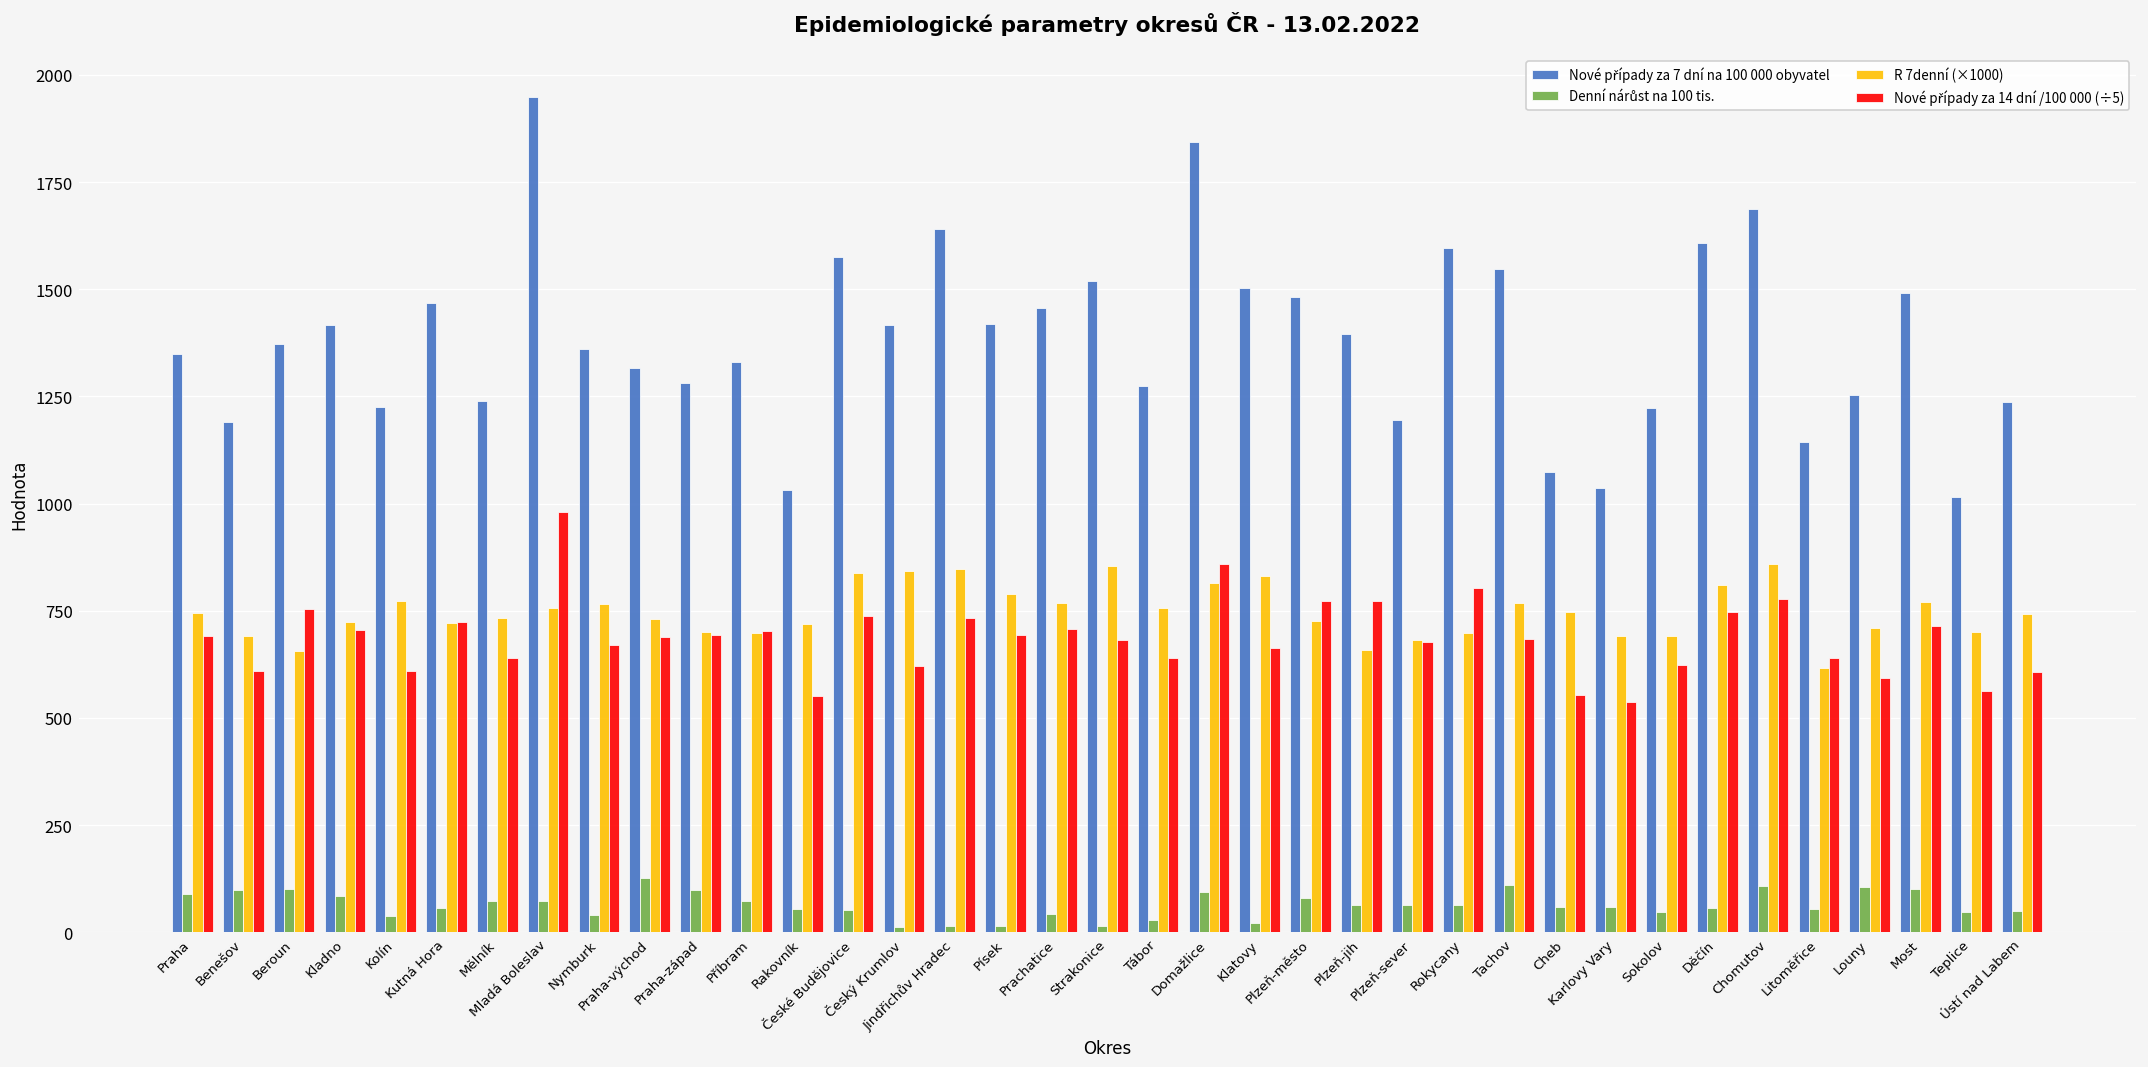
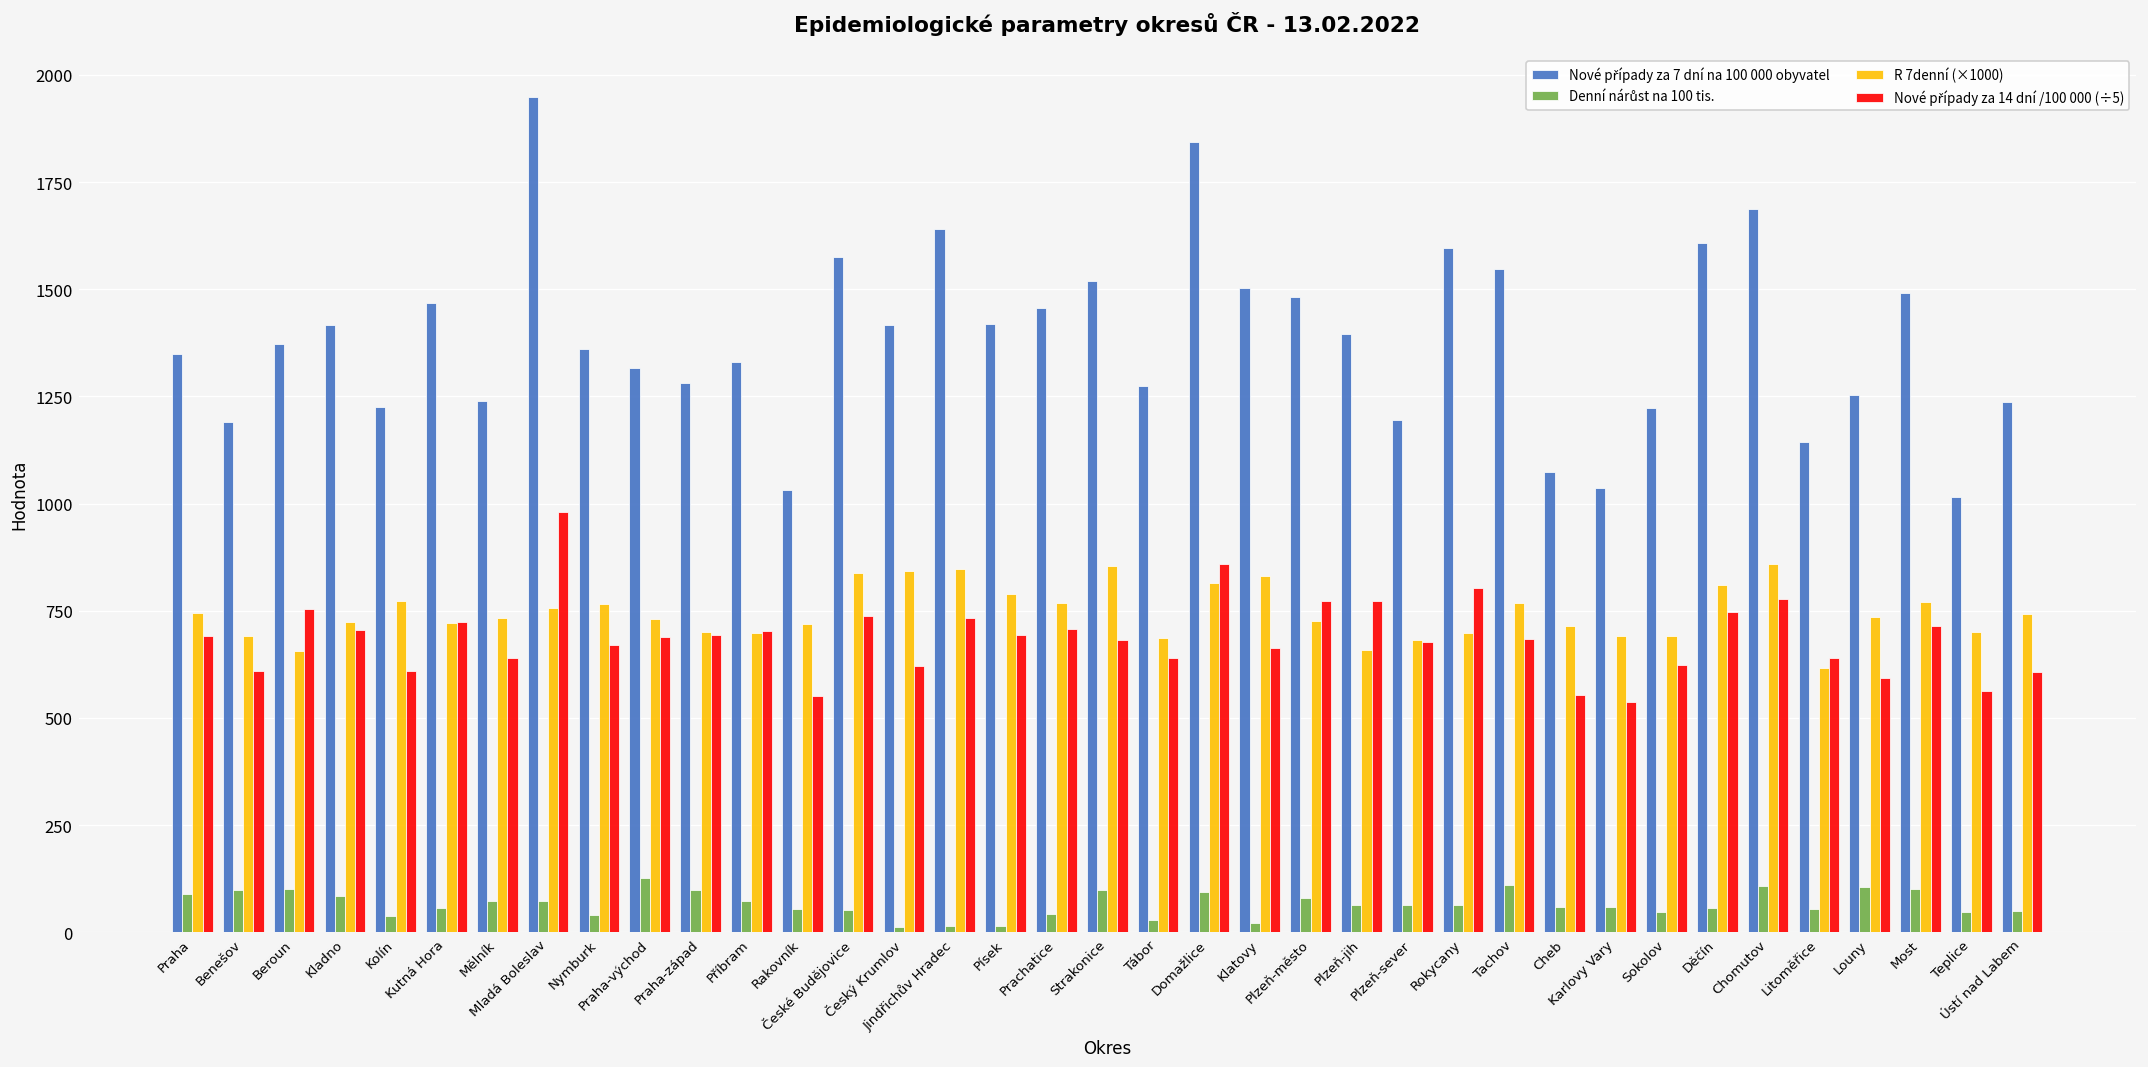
Denní nárůst na 100 tis., Strakonice: 10 -> 100
R 7denní (×1000), Tábor: 760 -> 690
R 7denní (×1000), Cheb: 750 -> 710
R 7denní (×1000), Louny: 710 -> 740
